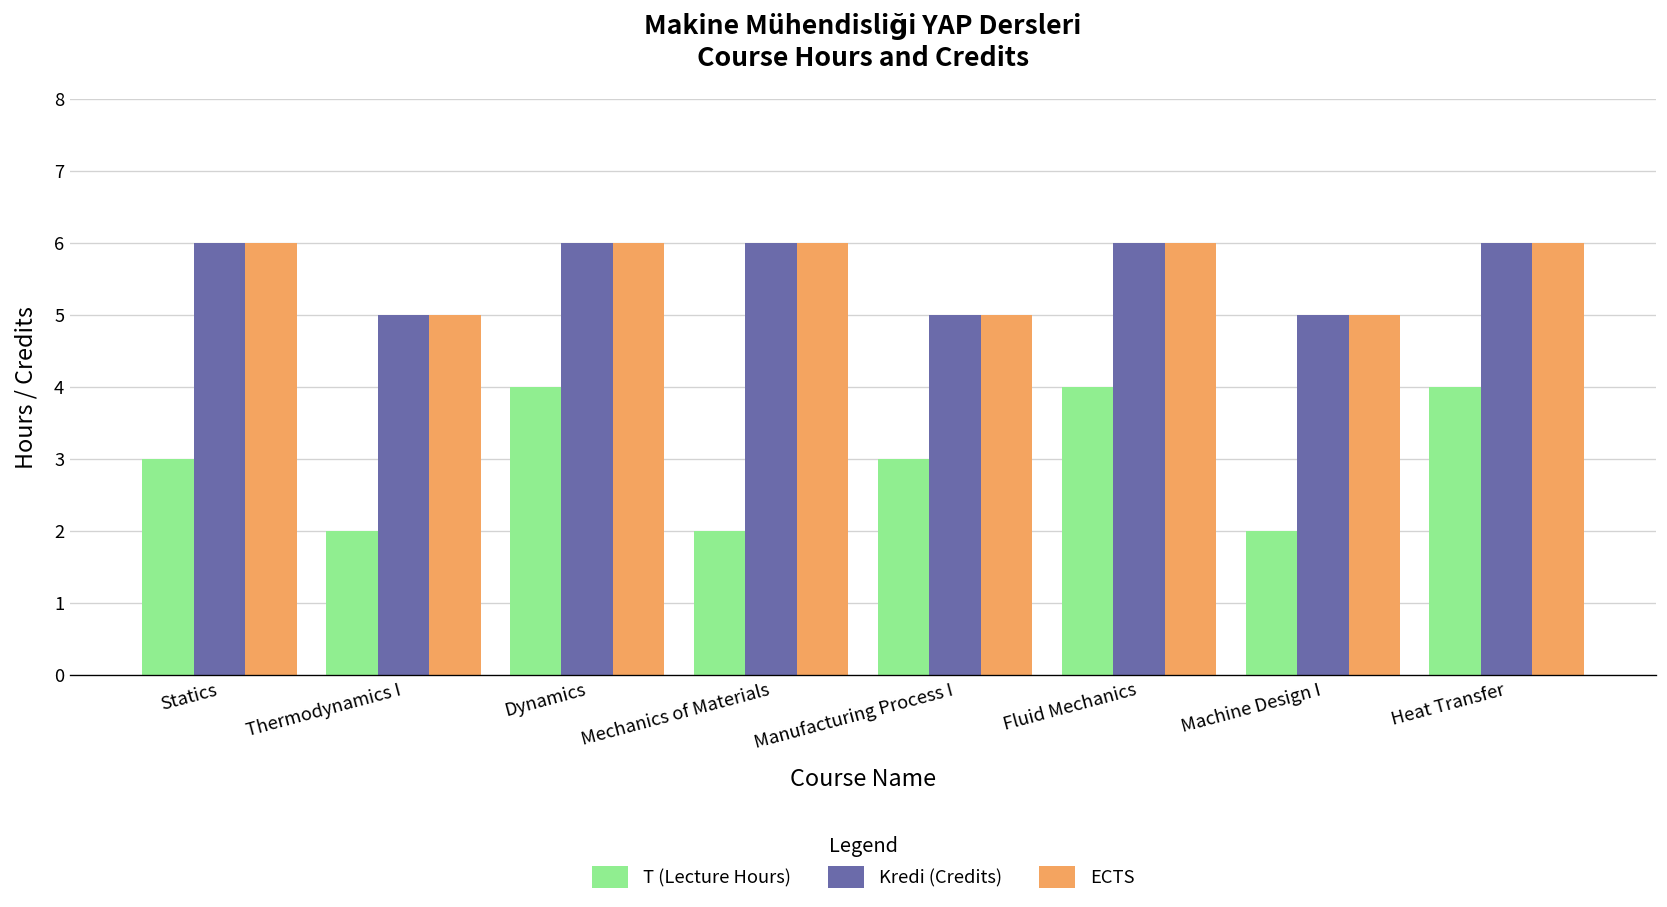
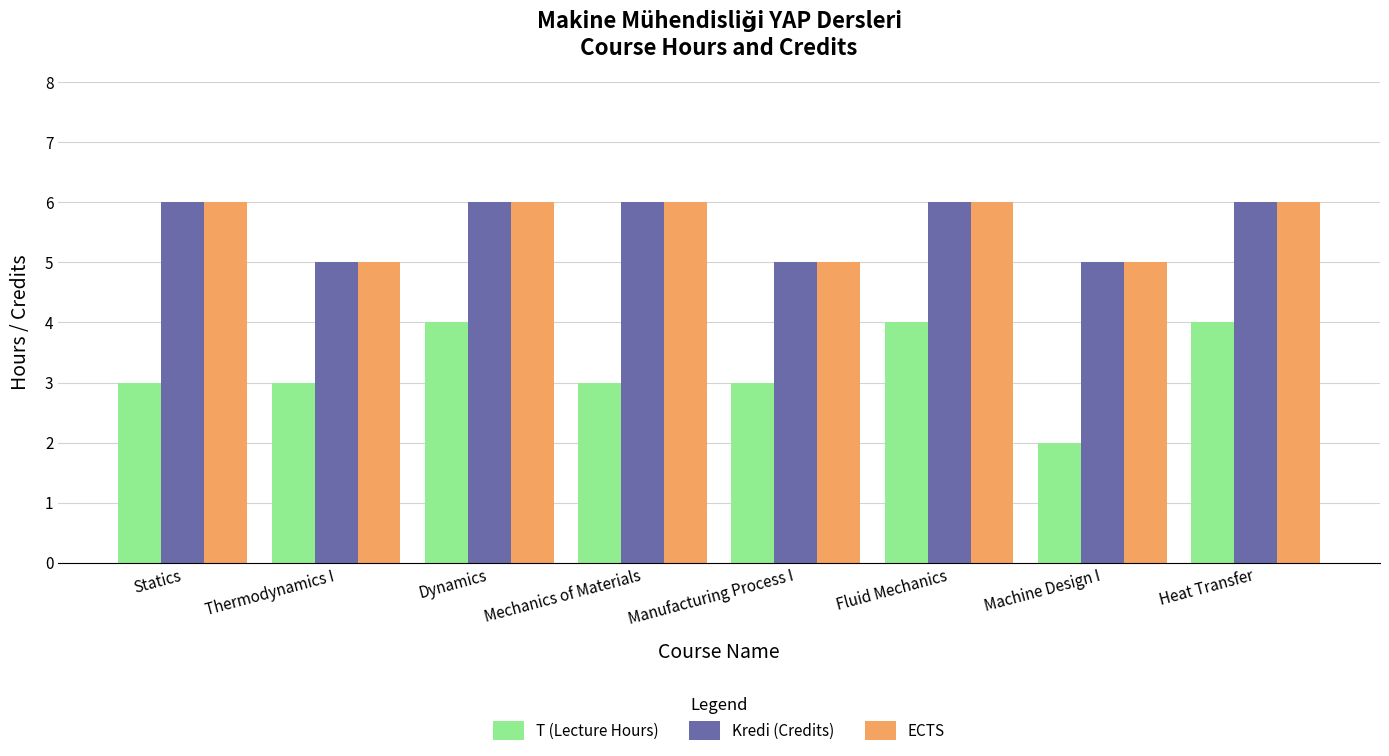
T (Lecture Hours), Thermodynamics I: 2 -> 3
T (Lecture Hours), Mechanics of Materials: 2 -> 3
